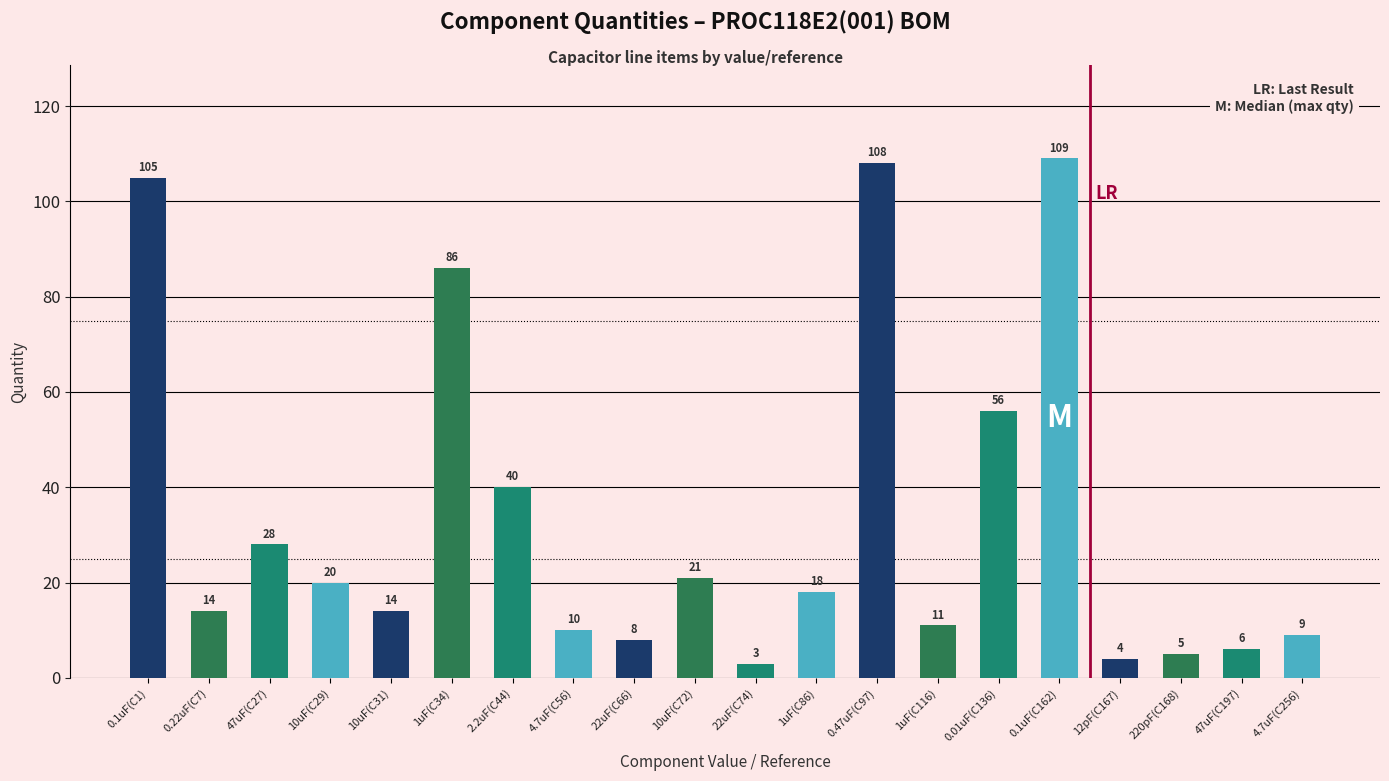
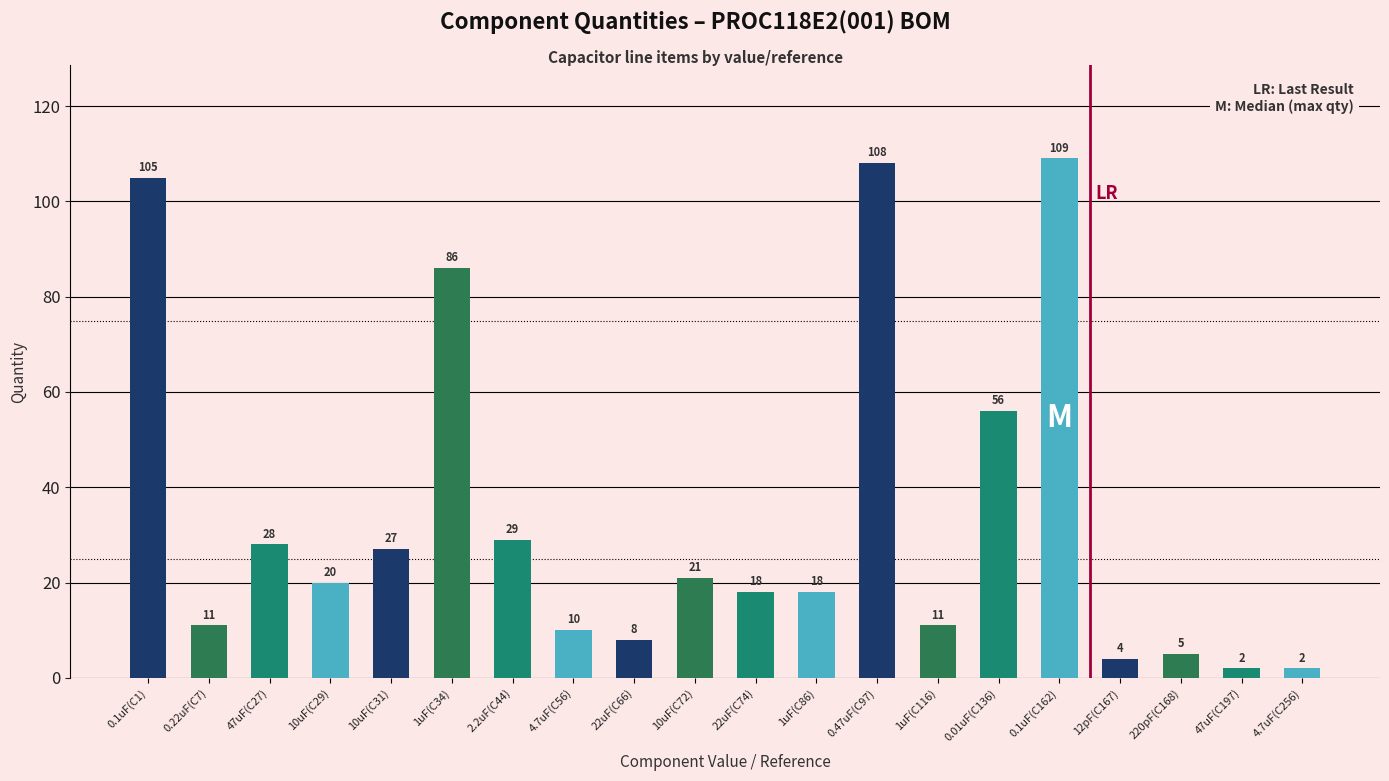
0.22uF(C7): 14 -> 11
10uF(C31): 14 -> 27
2.2uF(C44): 40 -> 29
22uF(C74): 3 -> 18
47uF(C197): 6 -> 2
4.7uF(C256): 9 -> 2
